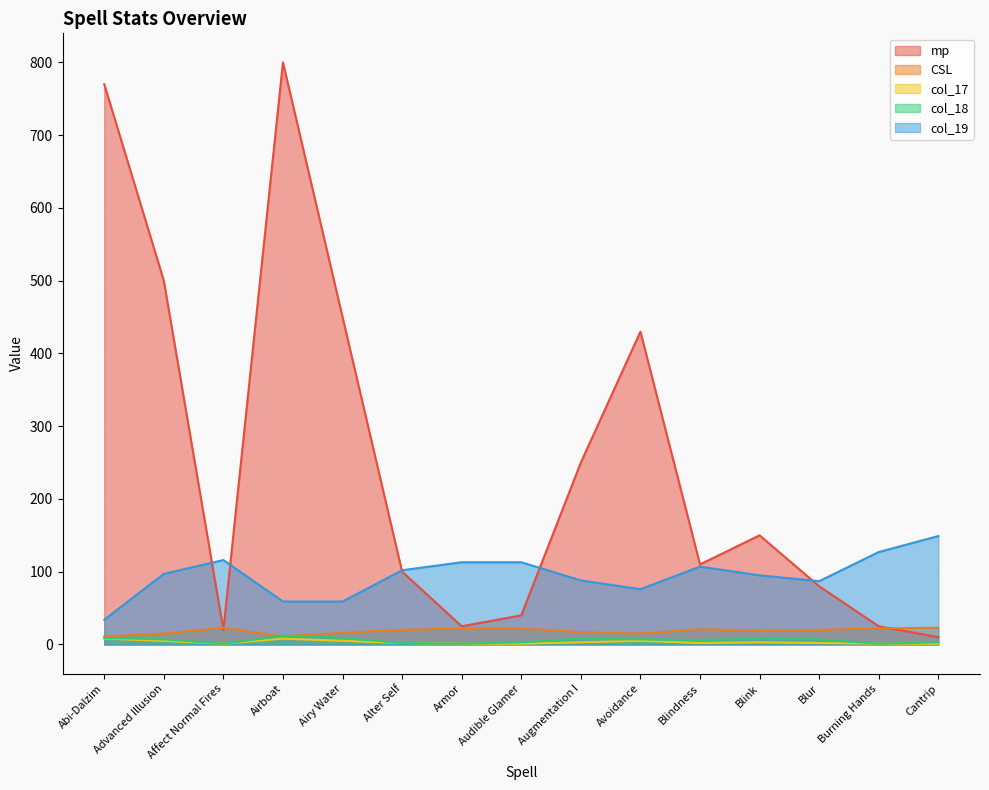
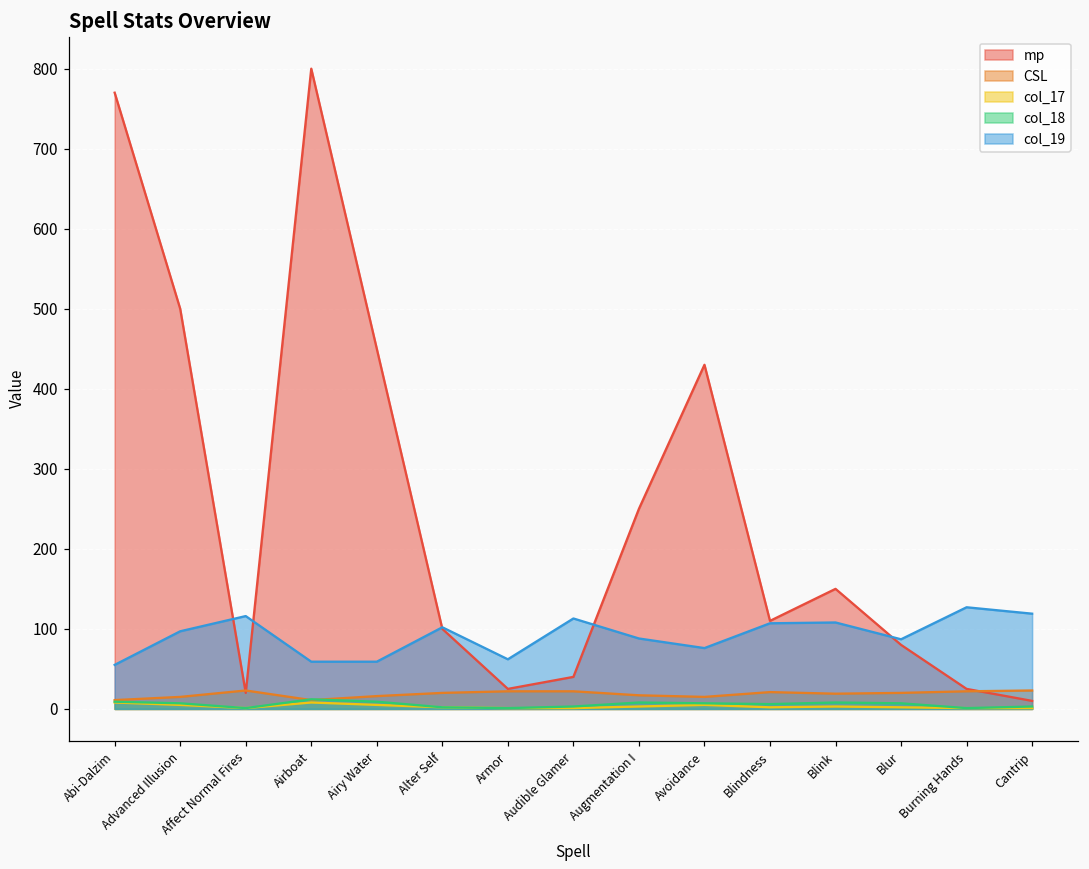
col_19, Abi-Dalzim: 30 -> 60
col_19, Armor: 110 -> 60
col_19, Blink: 100 -> 110
col_19, Cantrip: 150 -> 120
